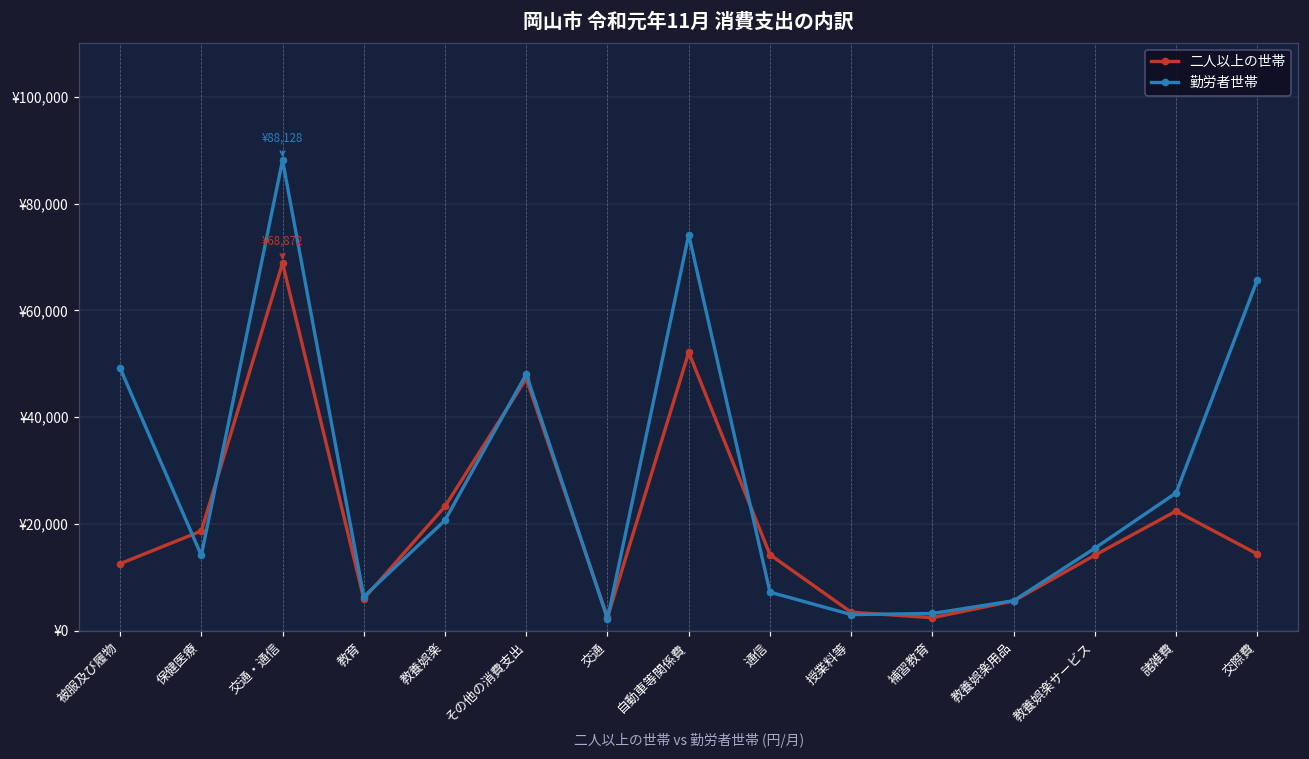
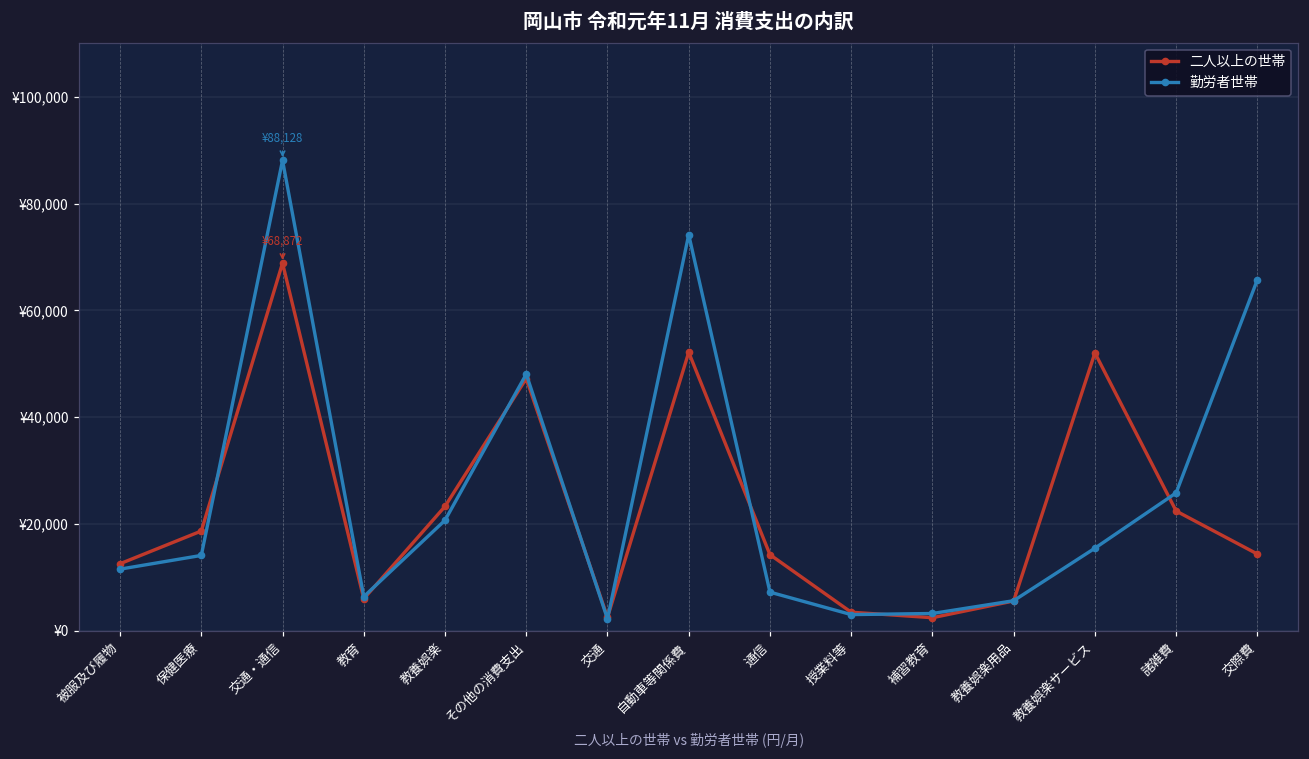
勤労者世帯, 被服及び履物: ¥49,000 -> ¥12,000
二人以上の世帯, 教養娯楽サービス: ¥14,000 -> ¥52,000
